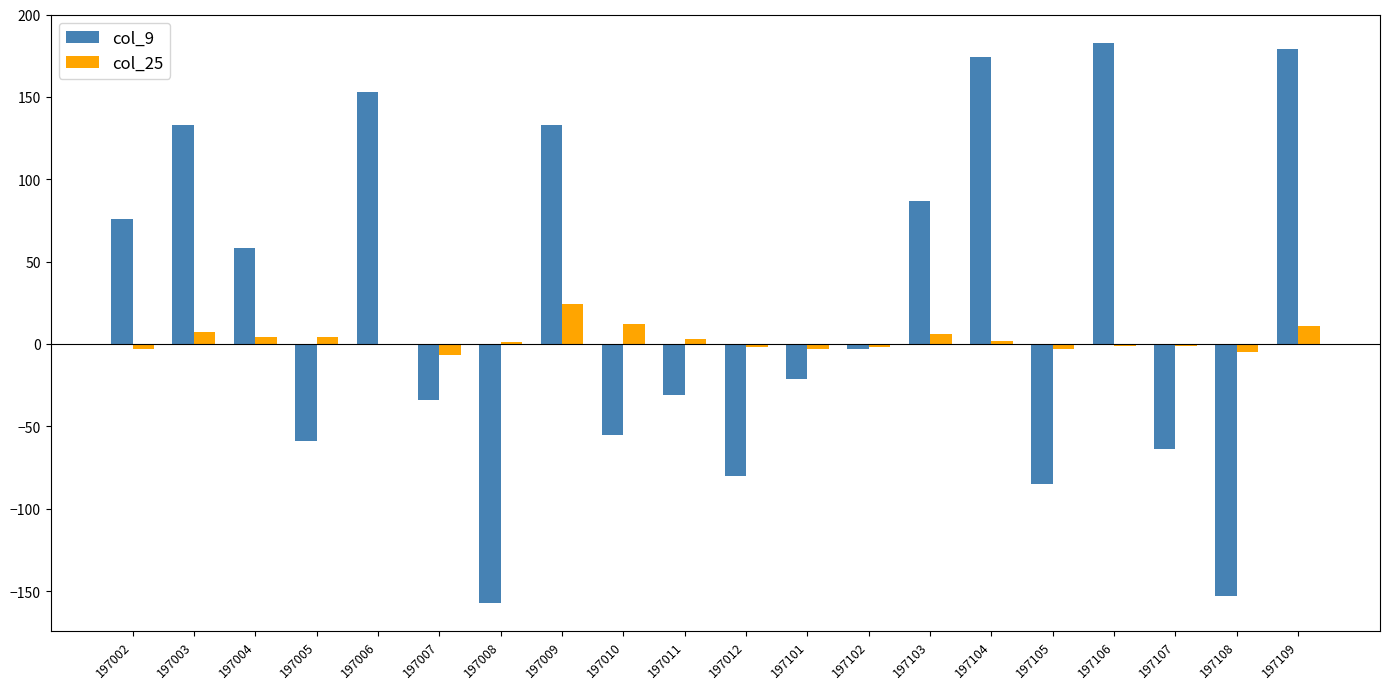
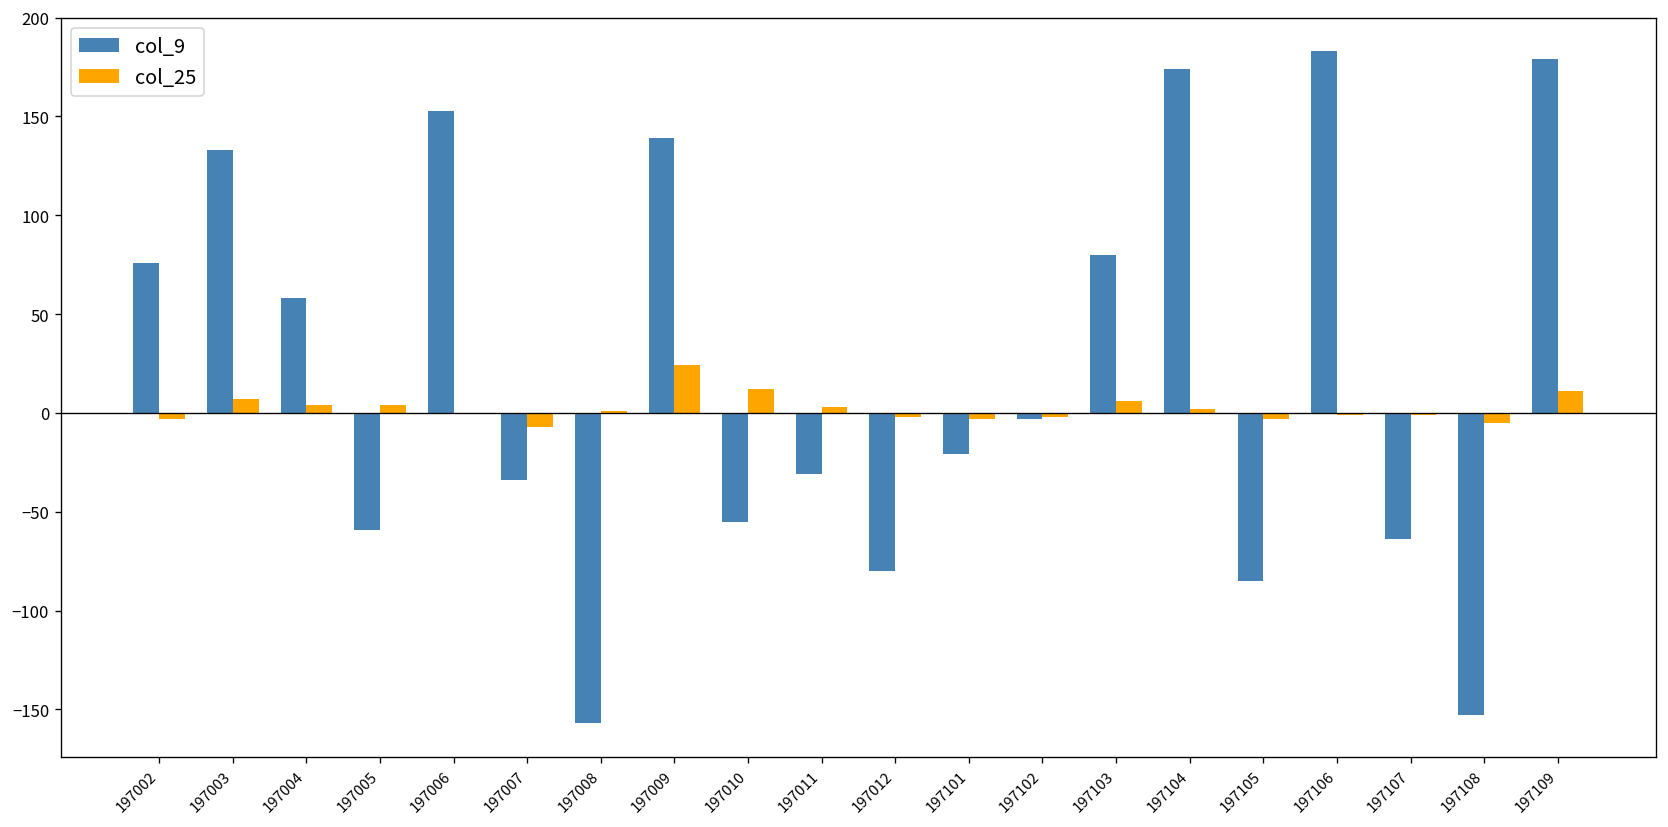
col_9, 197009: 133 -> 139
col_9, 197103: 87 -> 80
